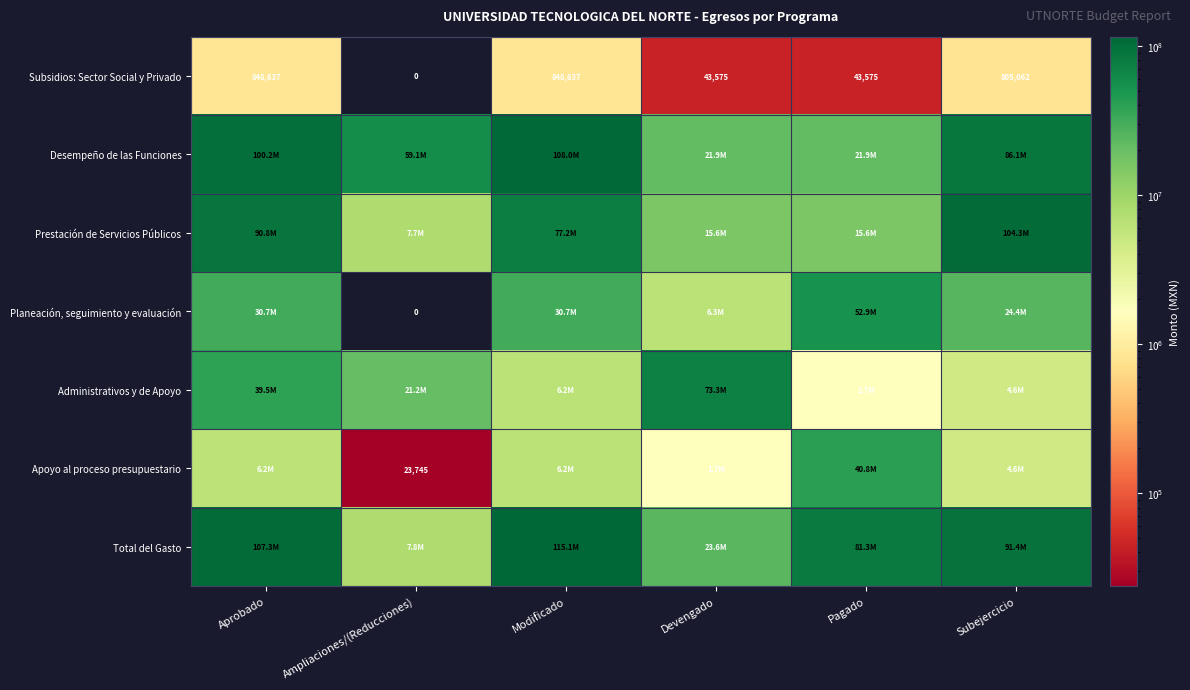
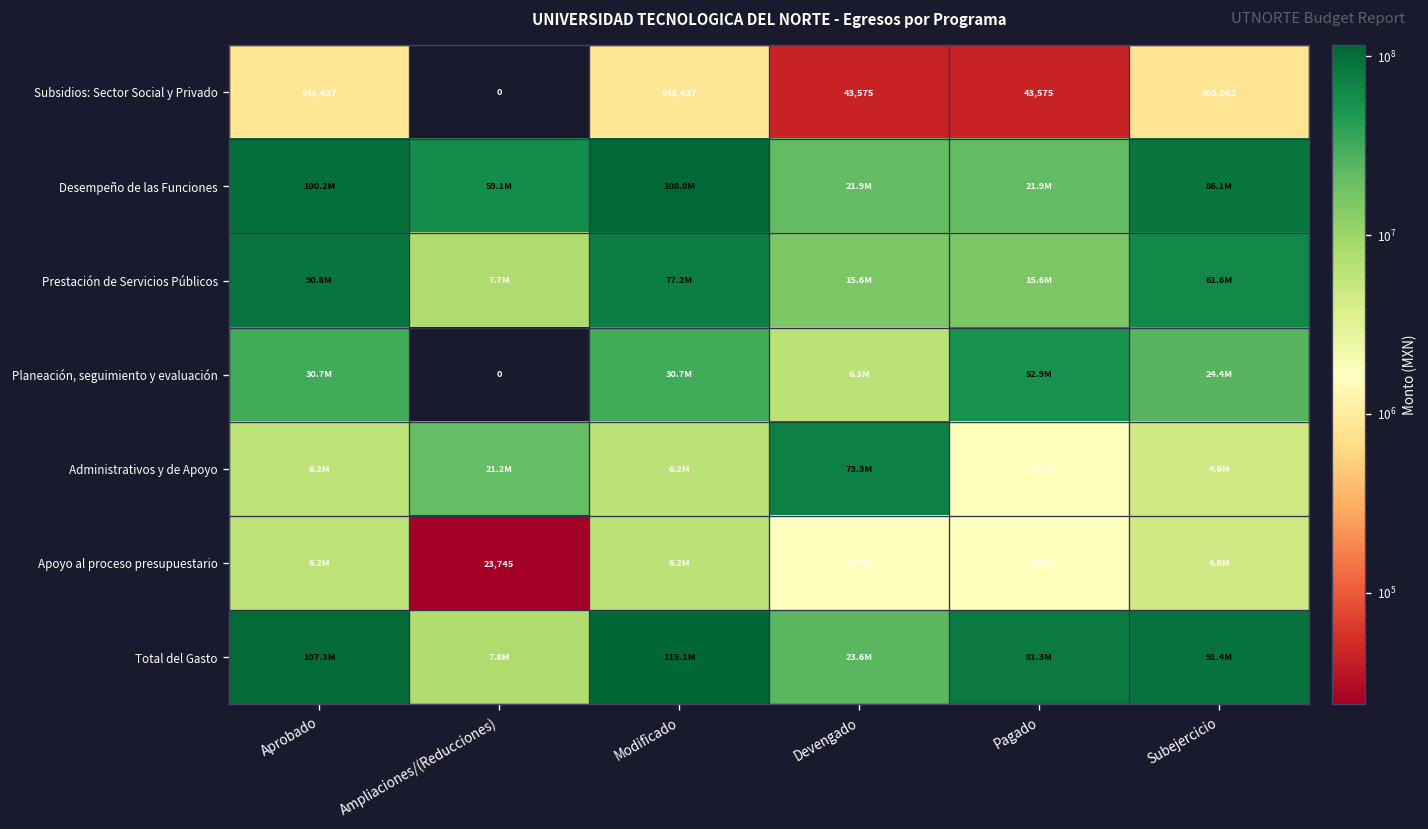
Prestación de Servicios Públicos, Subejercicio: 104.3M -> 61.6M
Administrativos y de Apoyo, Aprobado: 39.5M -> 6.2M
Apoyo al proceso presupuestario, Pagado: 40.8M -> 1.7M
